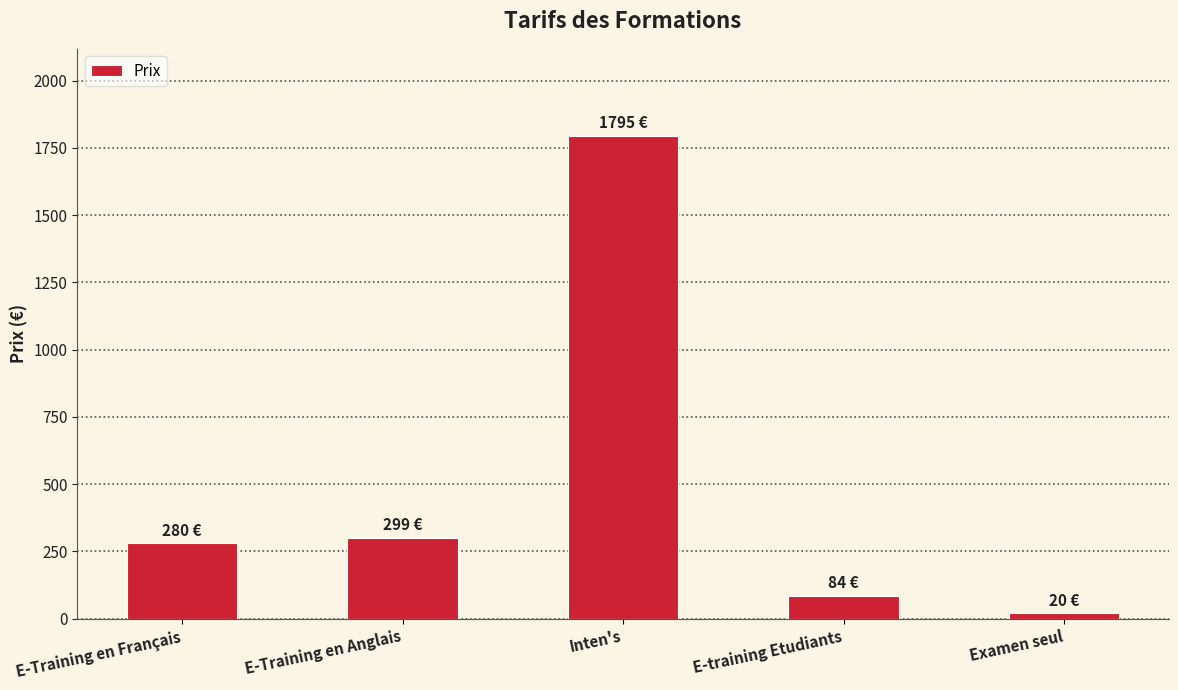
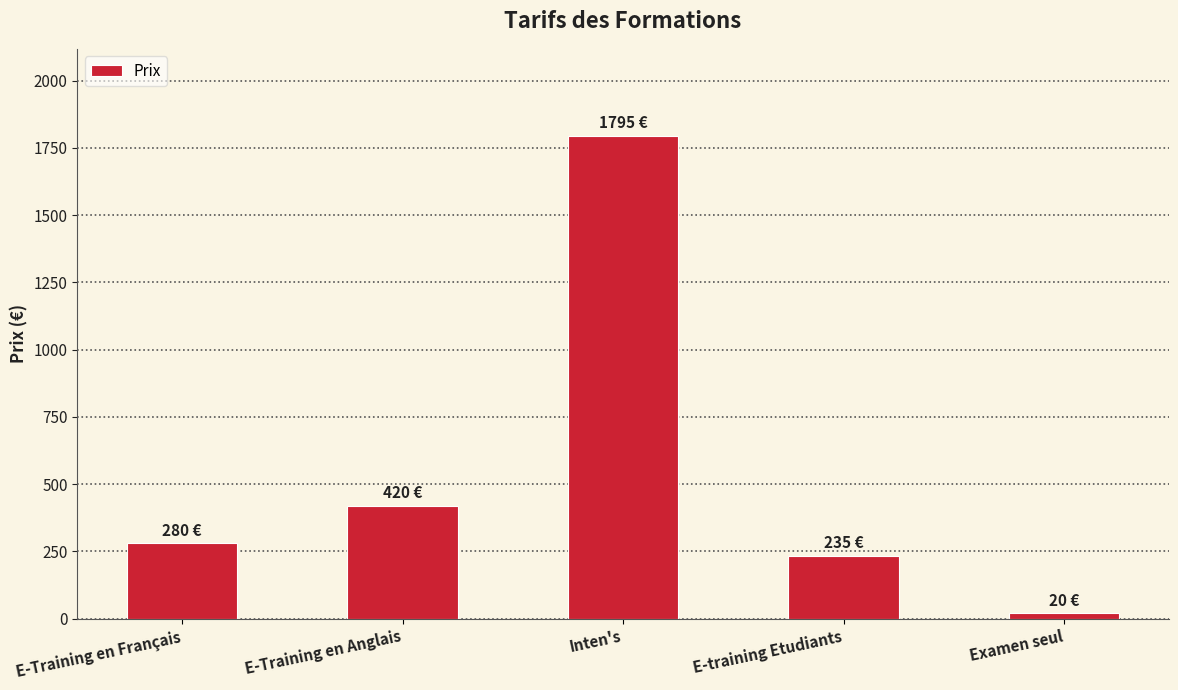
E-Training en Anglais: 299 -> 420
E-training Etudiants: 84 -> 235
